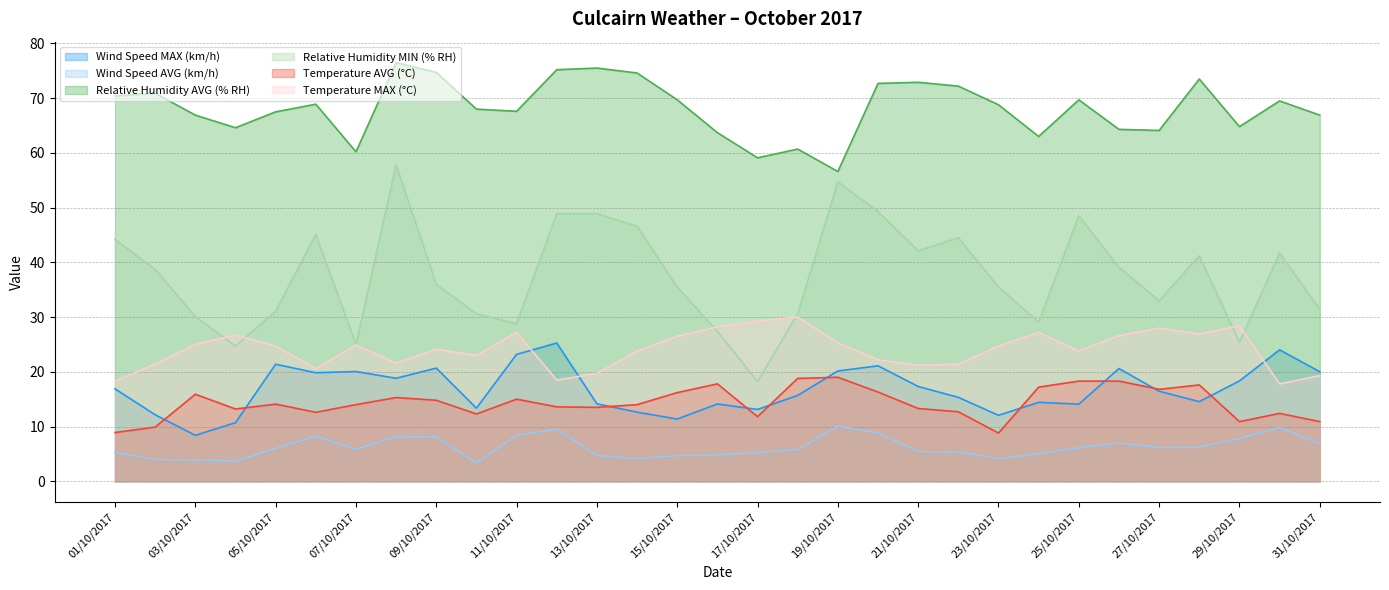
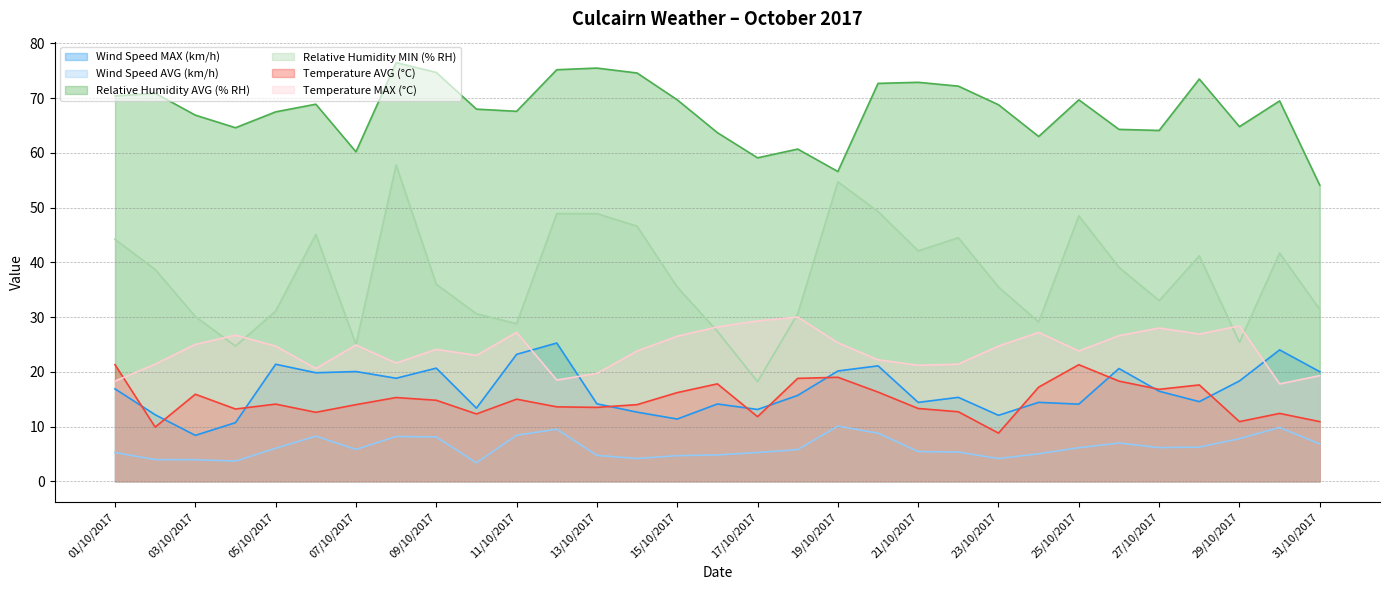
Temperature AVG (°C), 01/10/2017: 9 -> 21
Wind Speed MAX (km/h), 21/10/2017: 17 -> 14
Temperature AVG (°C), 25/10/2017: 18 -> 21
Relative Humidity AVG (% RH), 31/10/2017: 67 -> 54
